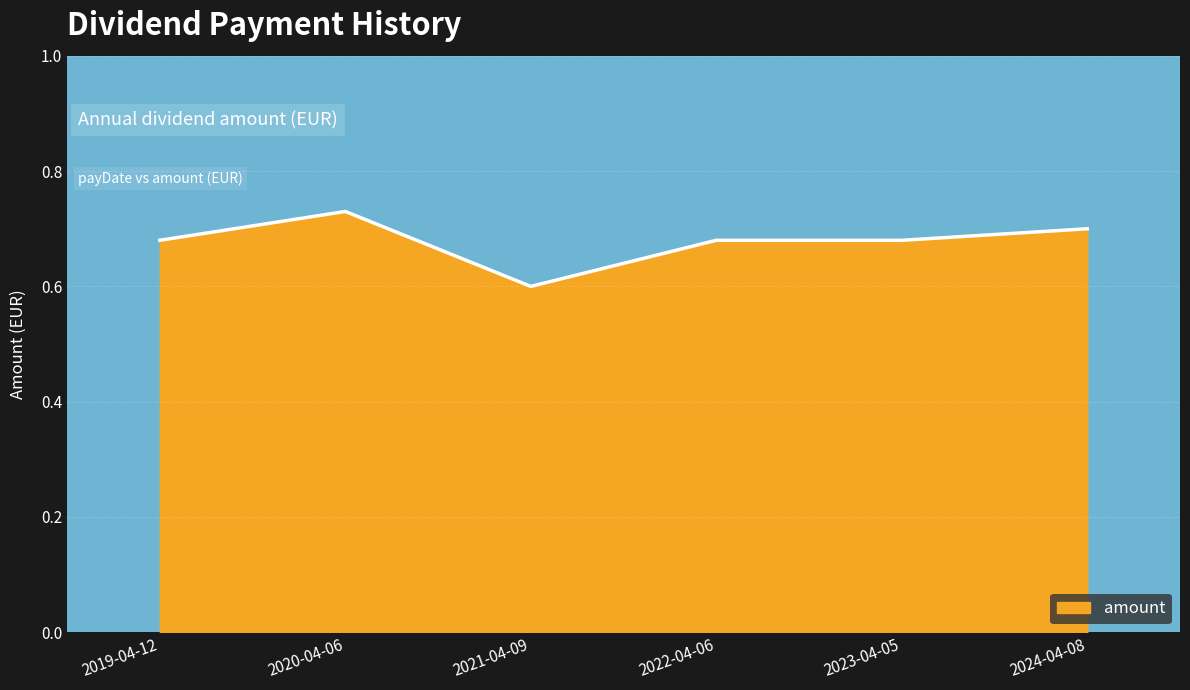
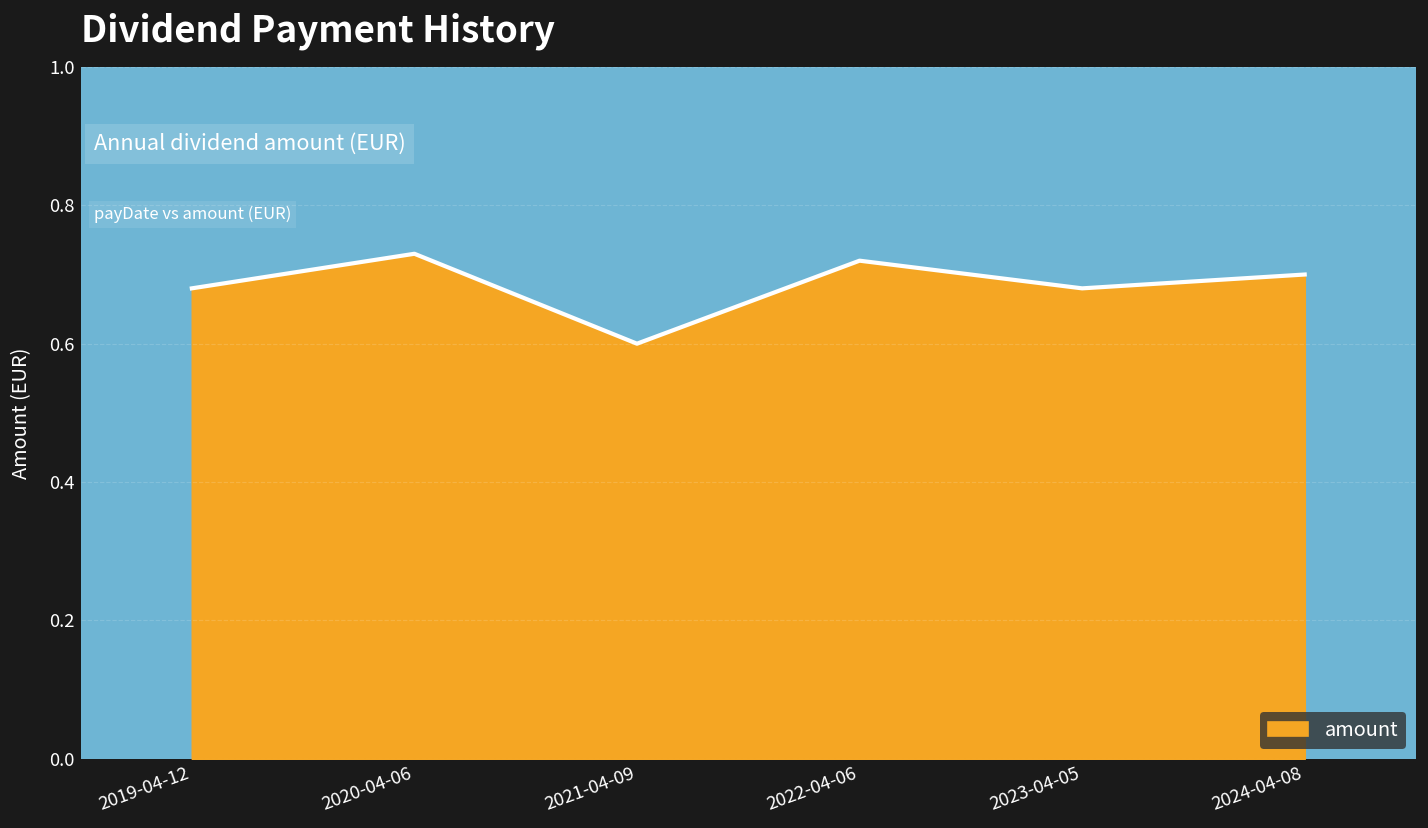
2022-04-06: 0.68 -> 0.72
